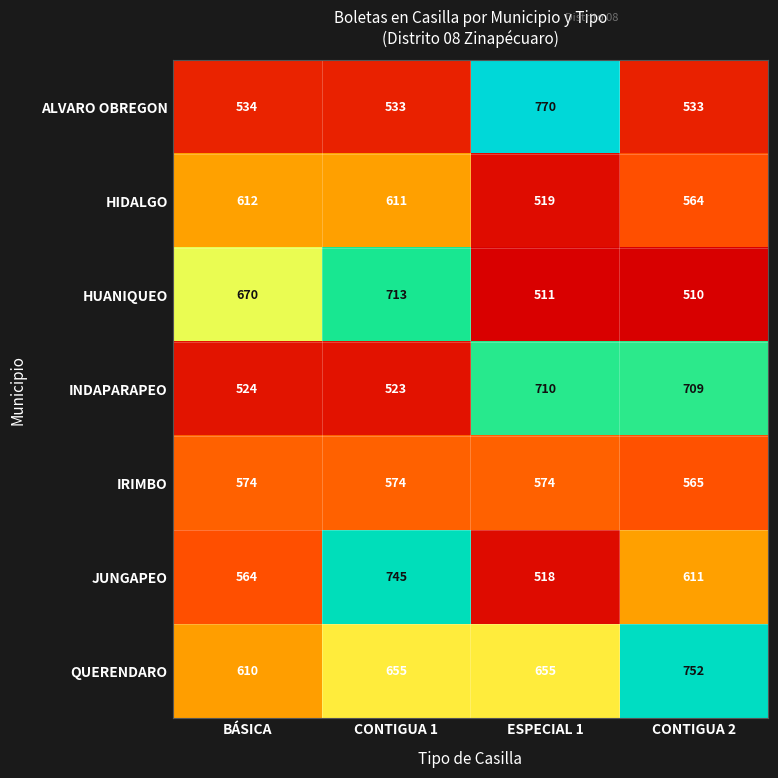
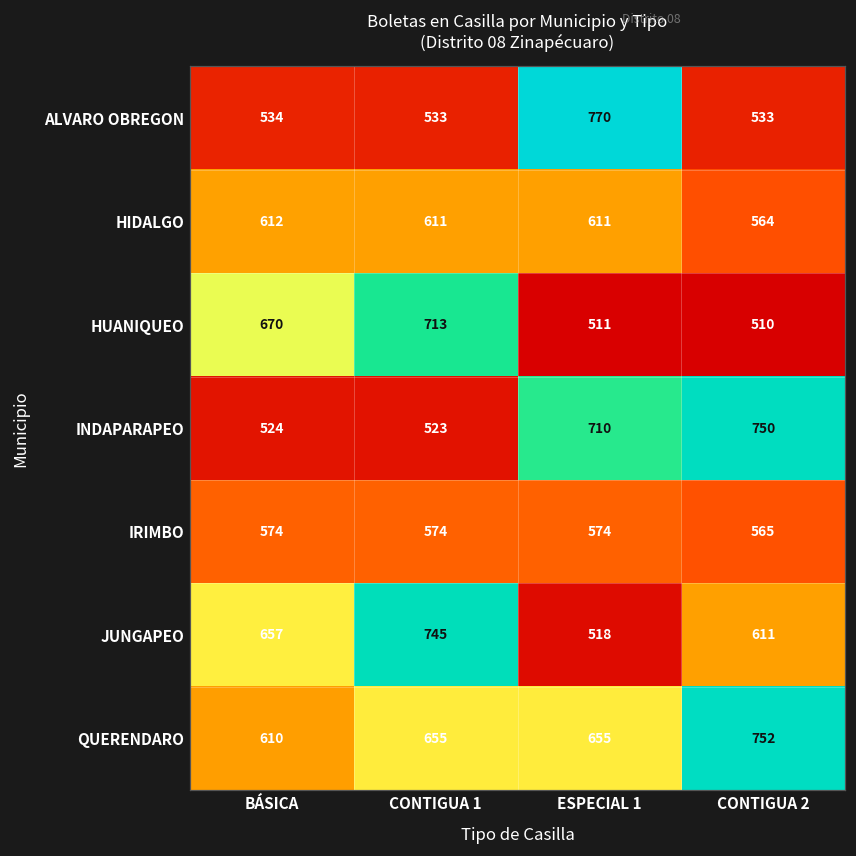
HIDALGO, ESPECIAL 1: 519 -> 611
INDAPARAPEO, CONTIGUA 2: 709 -> 750
JUNGAPEO, BÁSICA: 564 -> 657
